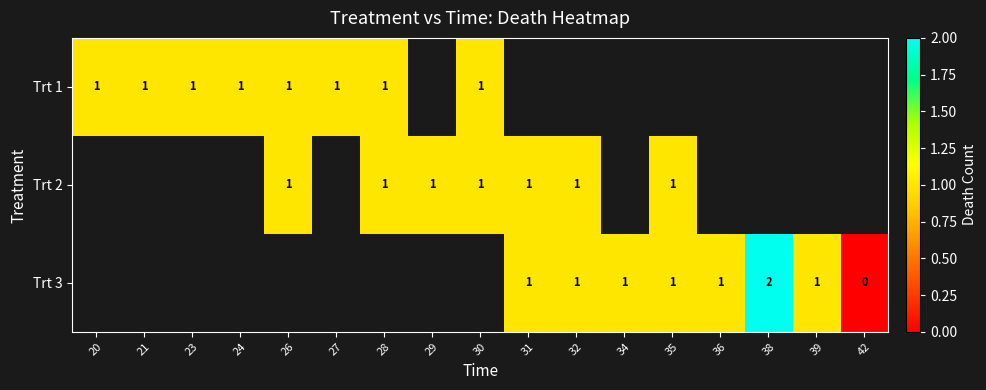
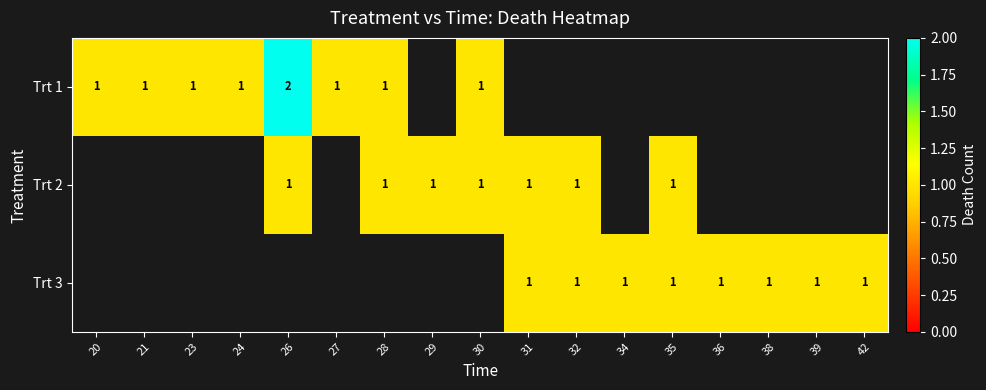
Trt 1, 26: 1 -> 2
Trt 3, 38: 2 -> 1
Trt 3, 42: 0 -> 1
